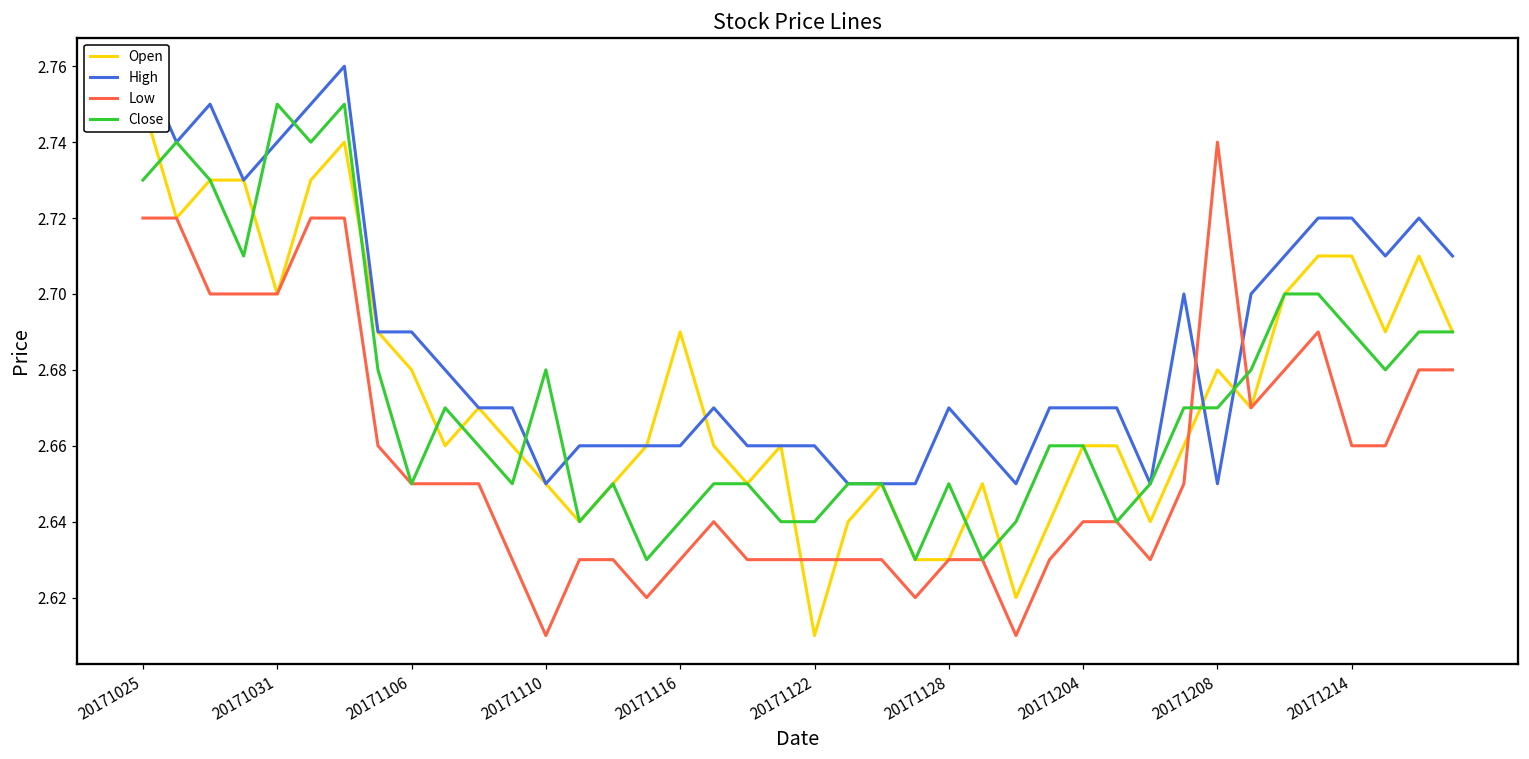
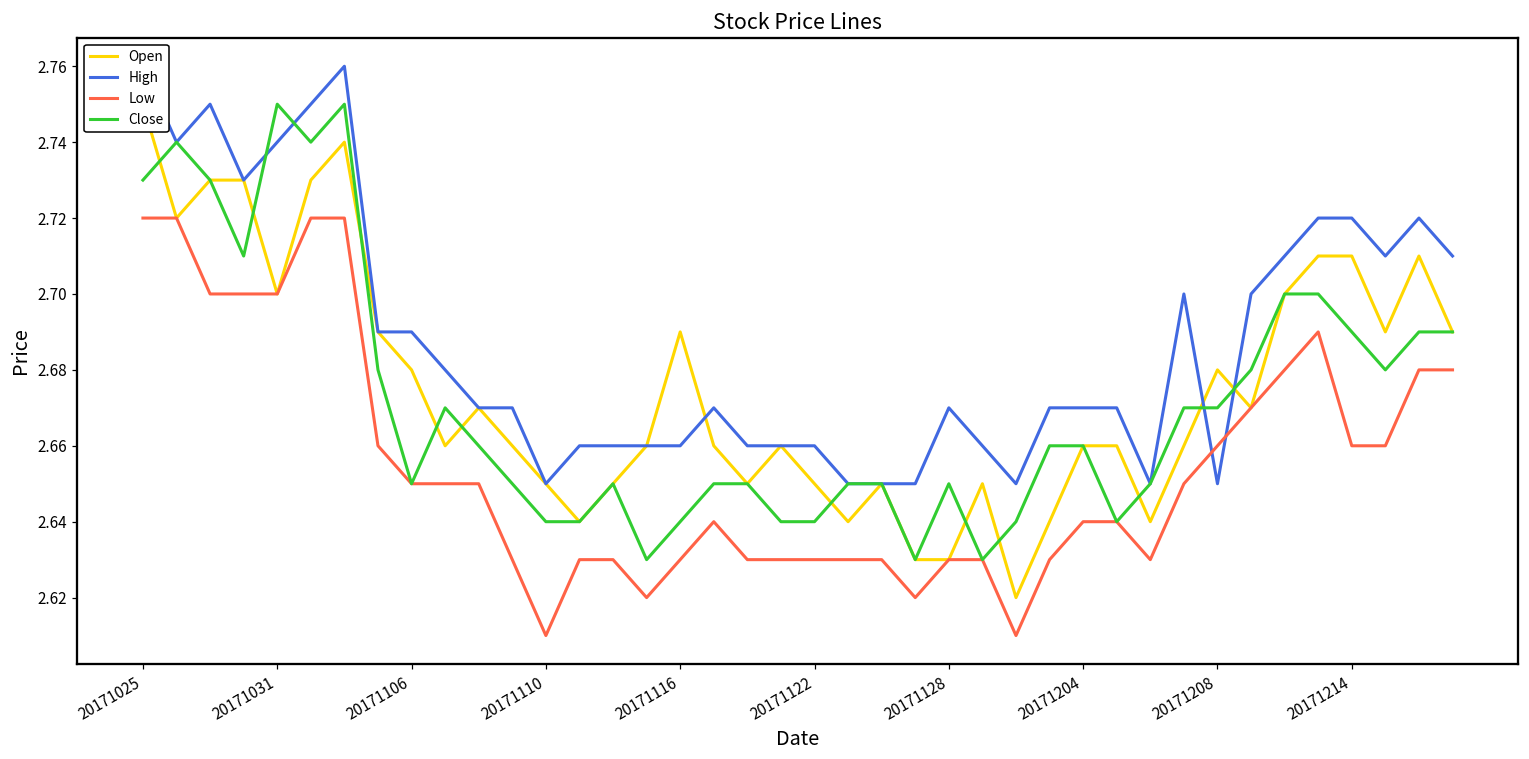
Close, 20171110: 2.68 -> 2.64
Open, 20171122: 2.61 -> 2.65
Low, 20171208: 2.74 -> 2.66
